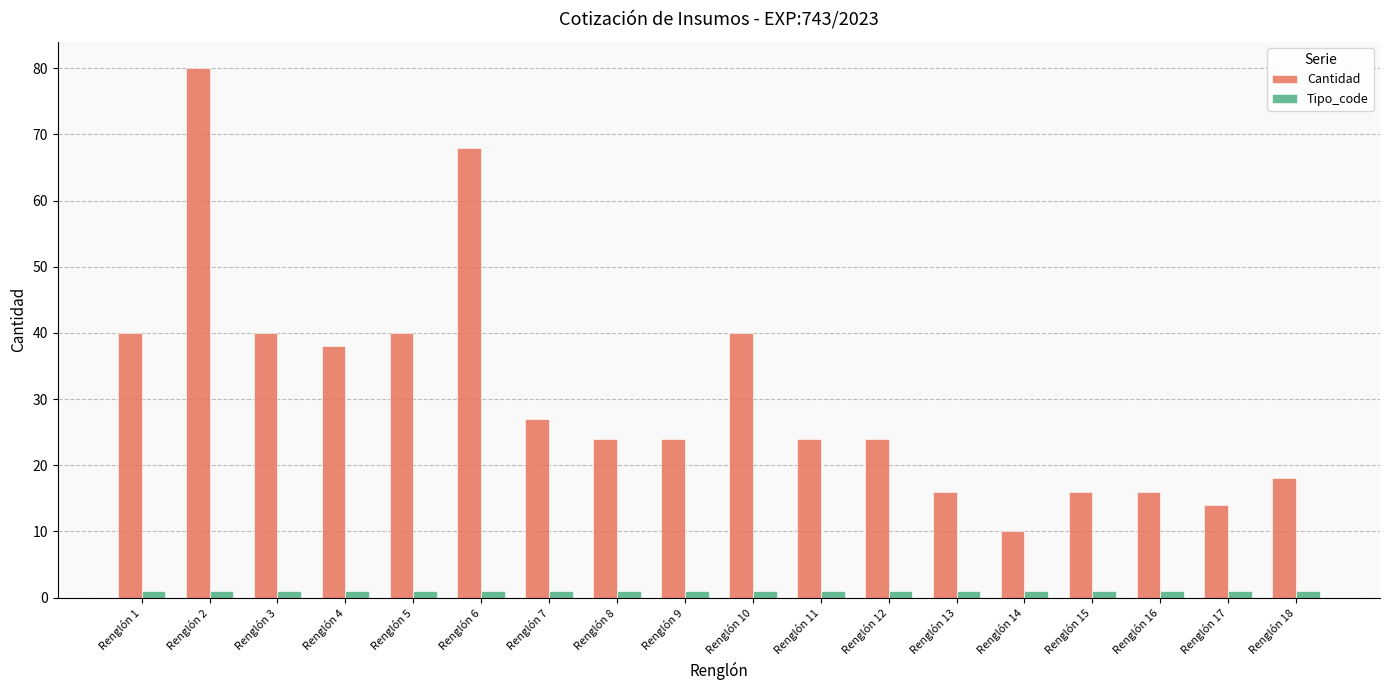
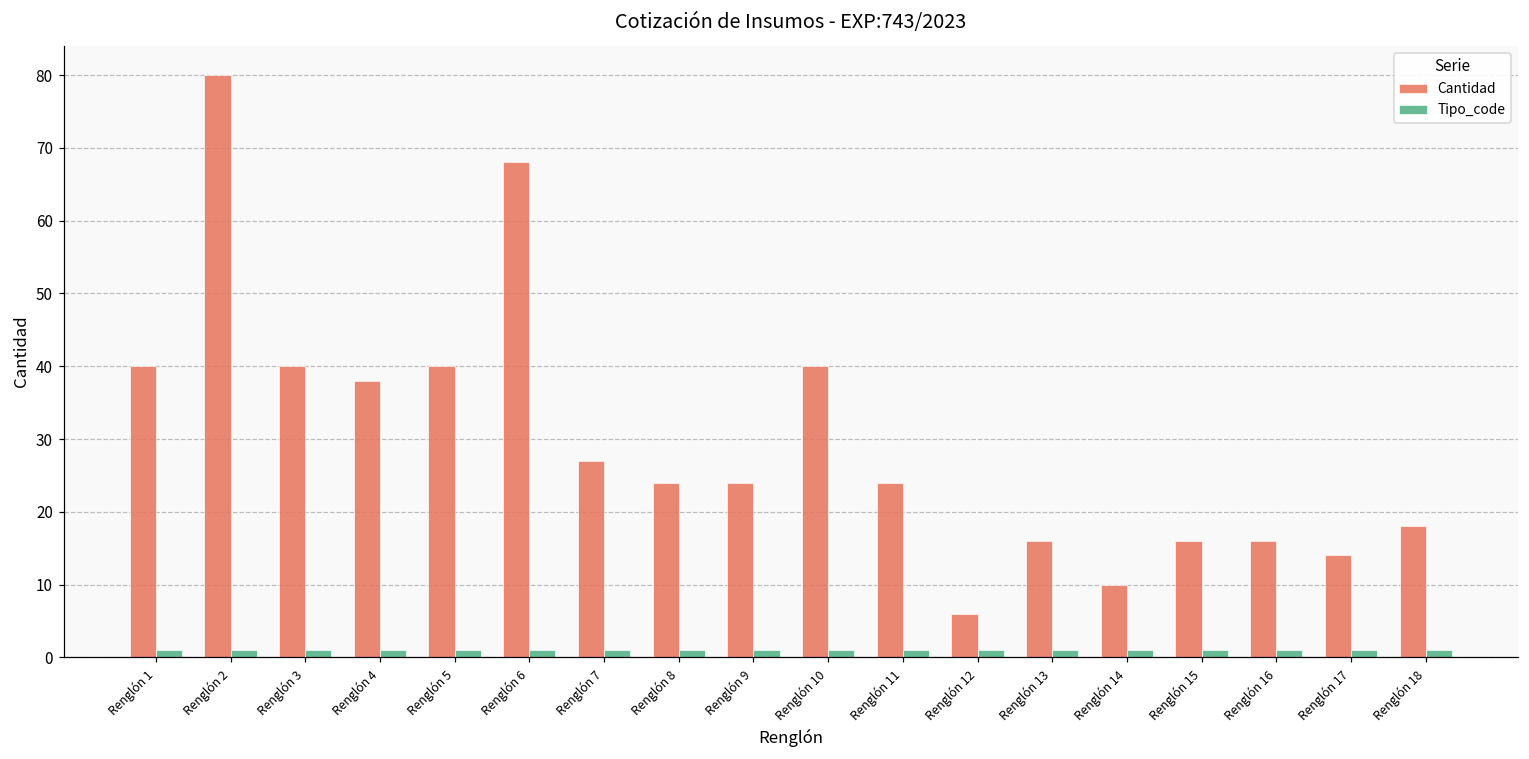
Cantidad, Renglón 12: 24 -> 6
